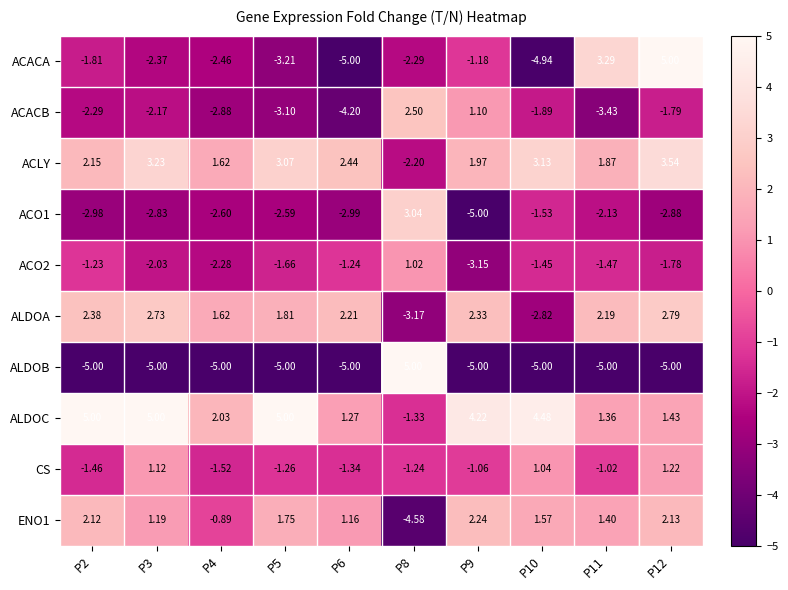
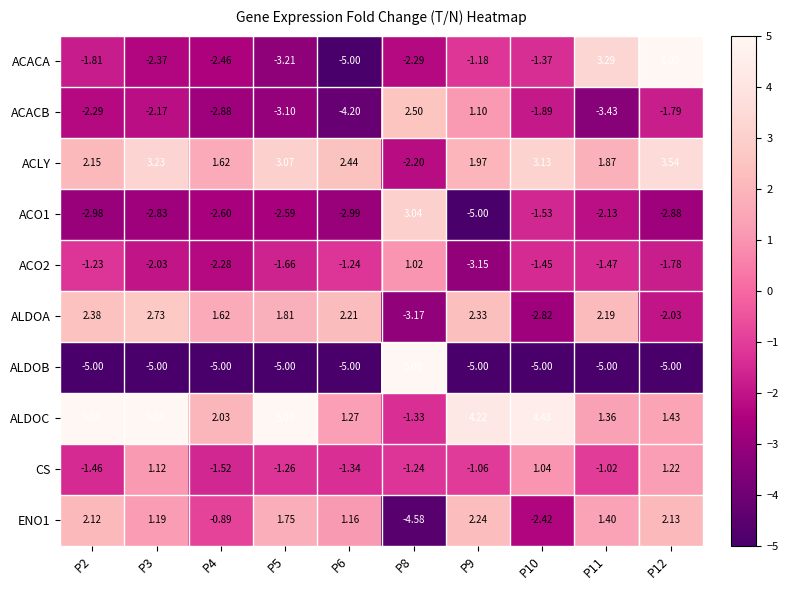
ACACA, P10: -4.94 -> -1.37
ALDOA, P12: 2.79 -> -2.03
ENO1, P10: 1.57 -> -2.42
